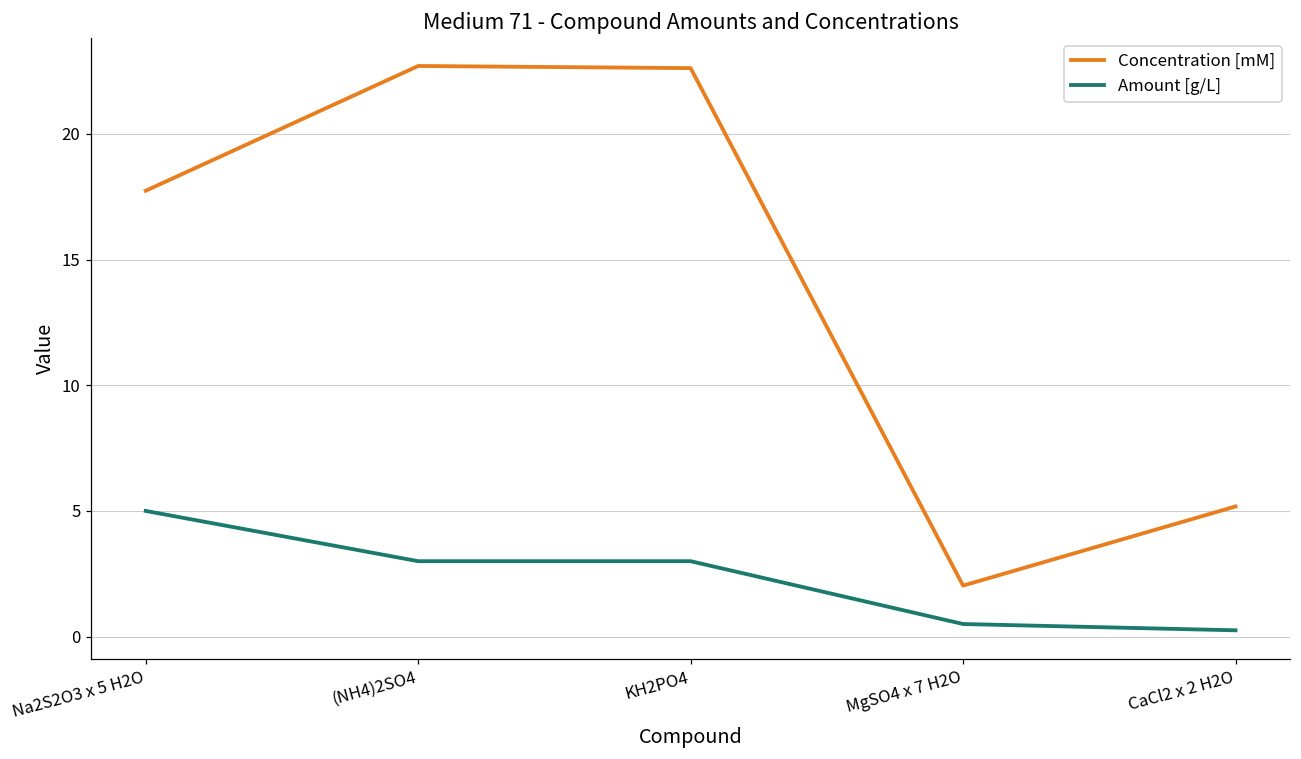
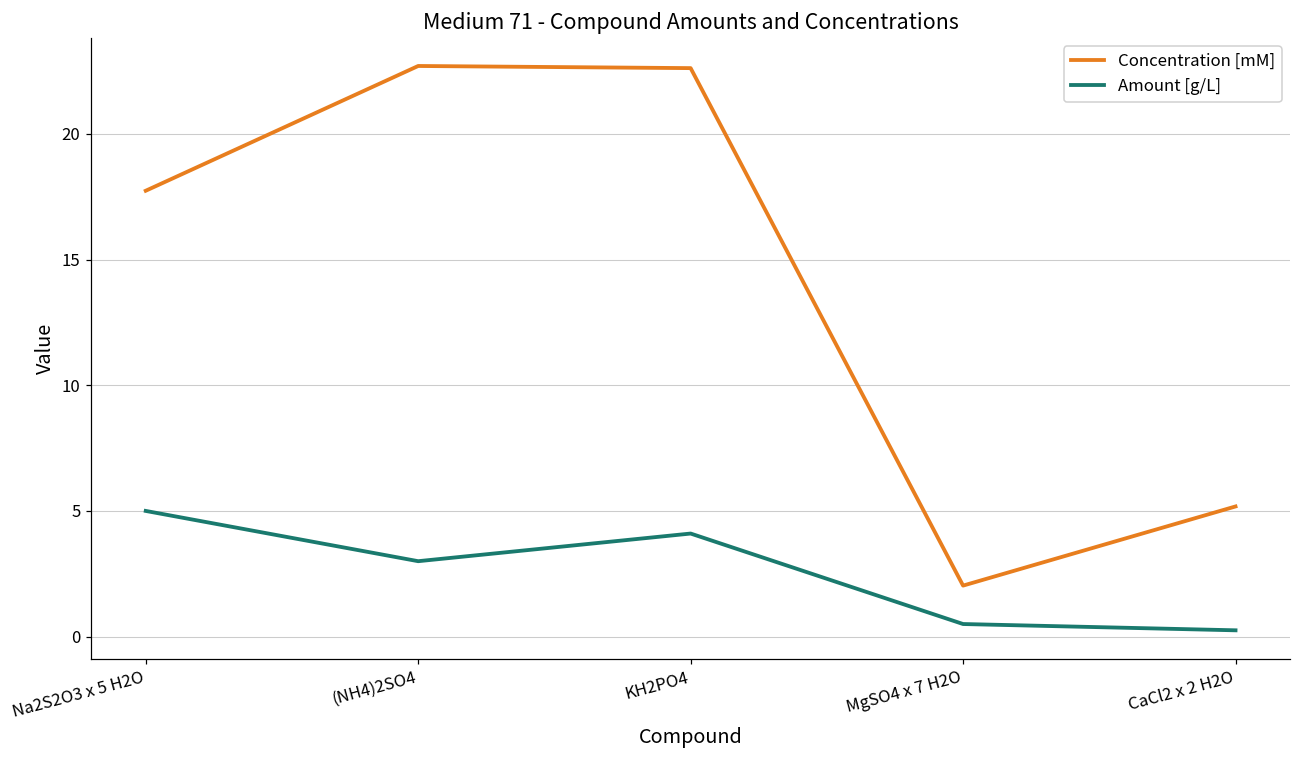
Amount [g/L], KH2PO4: 3.0 -> 4.1
